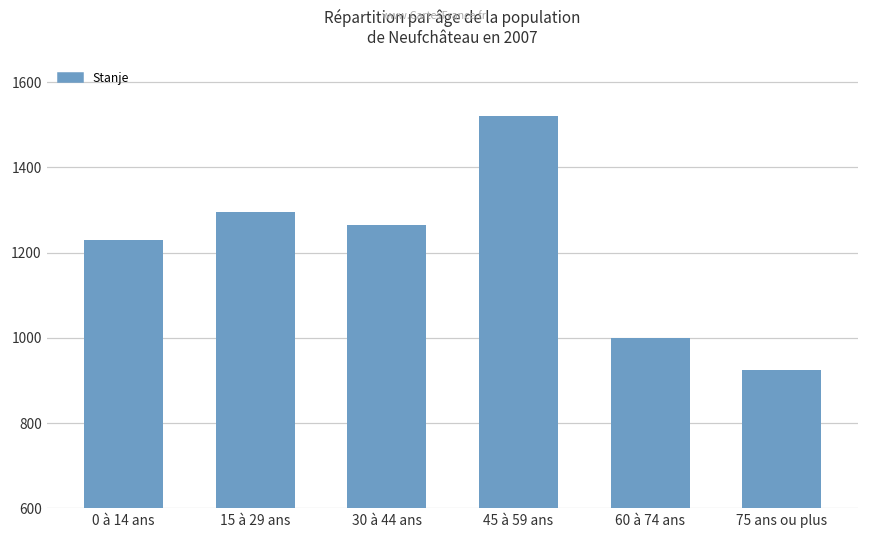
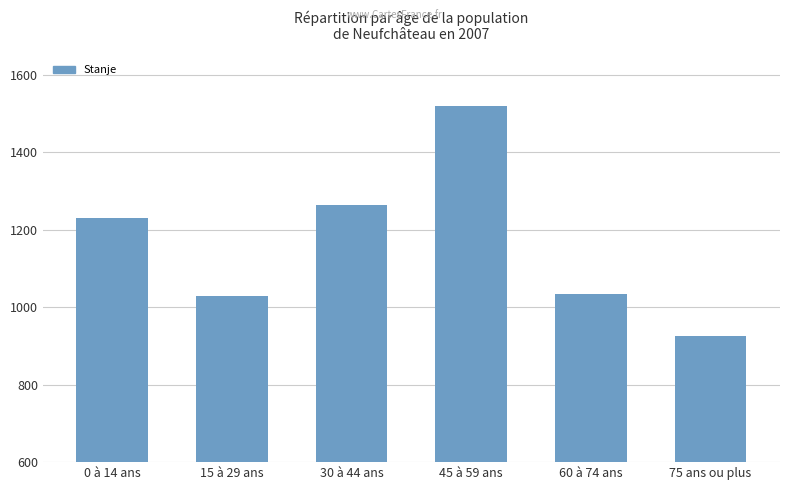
15 à 29 ans: 1300 -> 1030
60 à 74 ans: 1000 -> 1040
